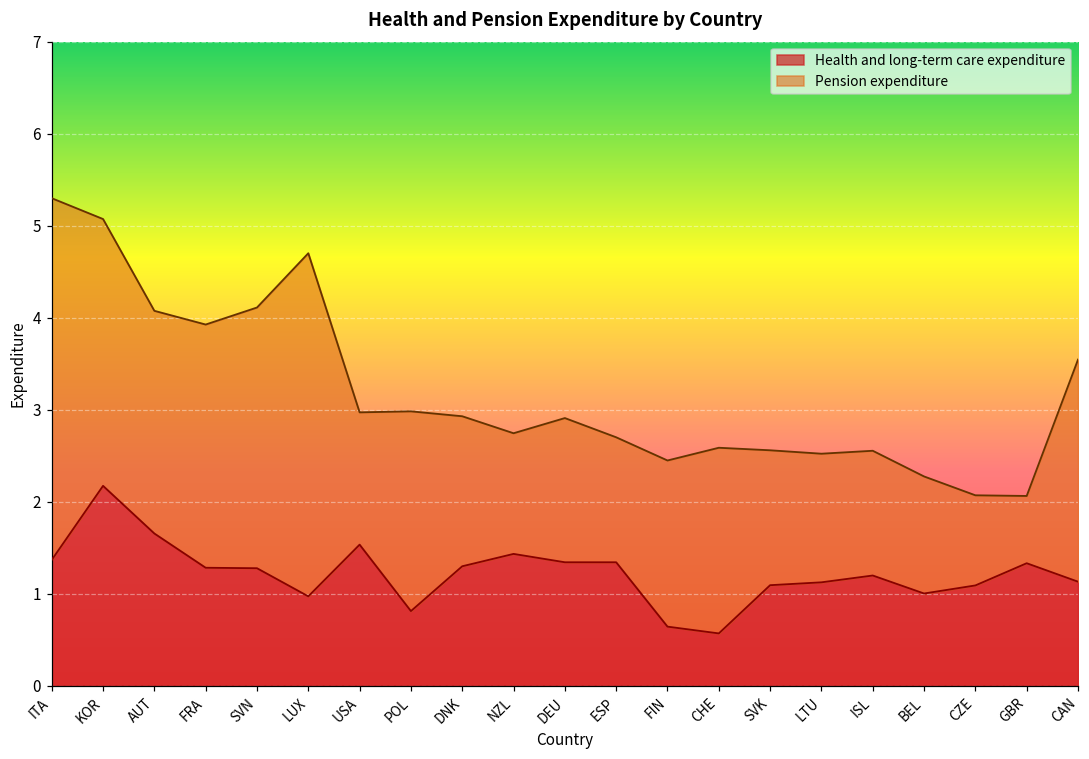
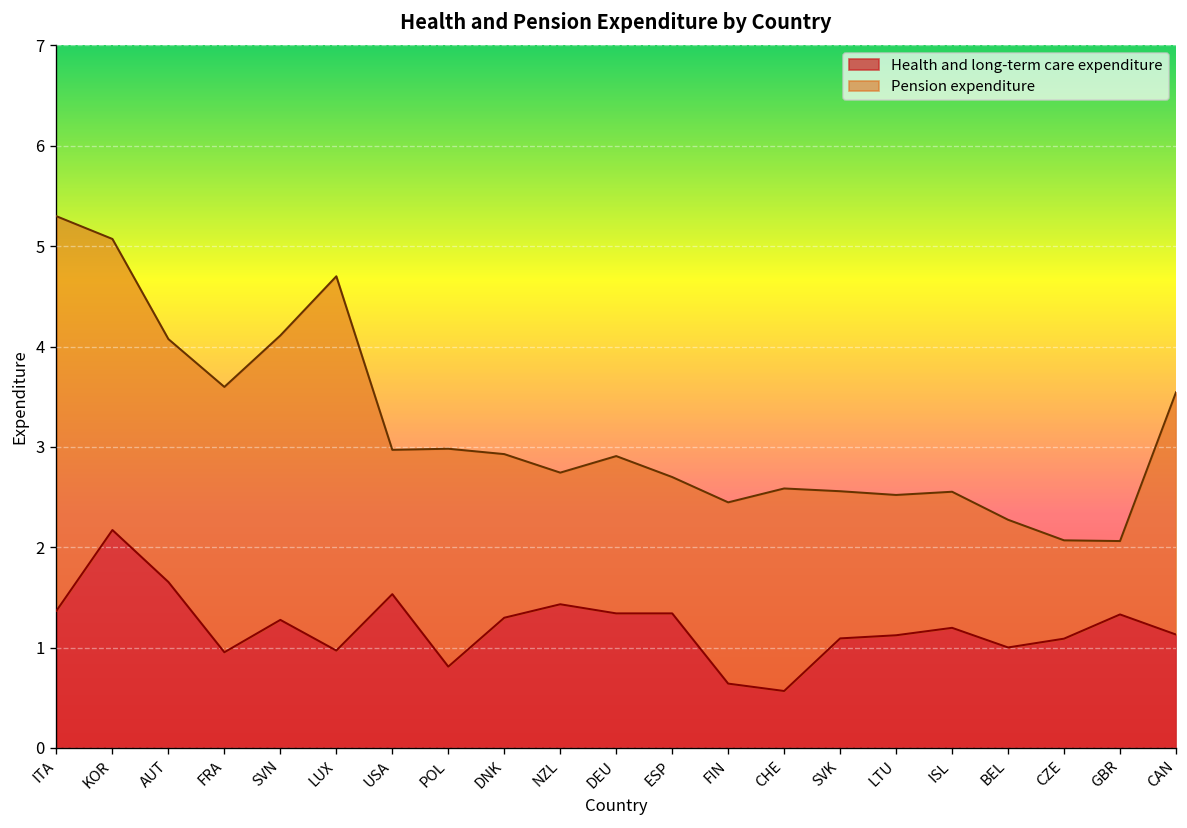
Health and long-term care expenditure, FRA: 1.3 -> 1.0
